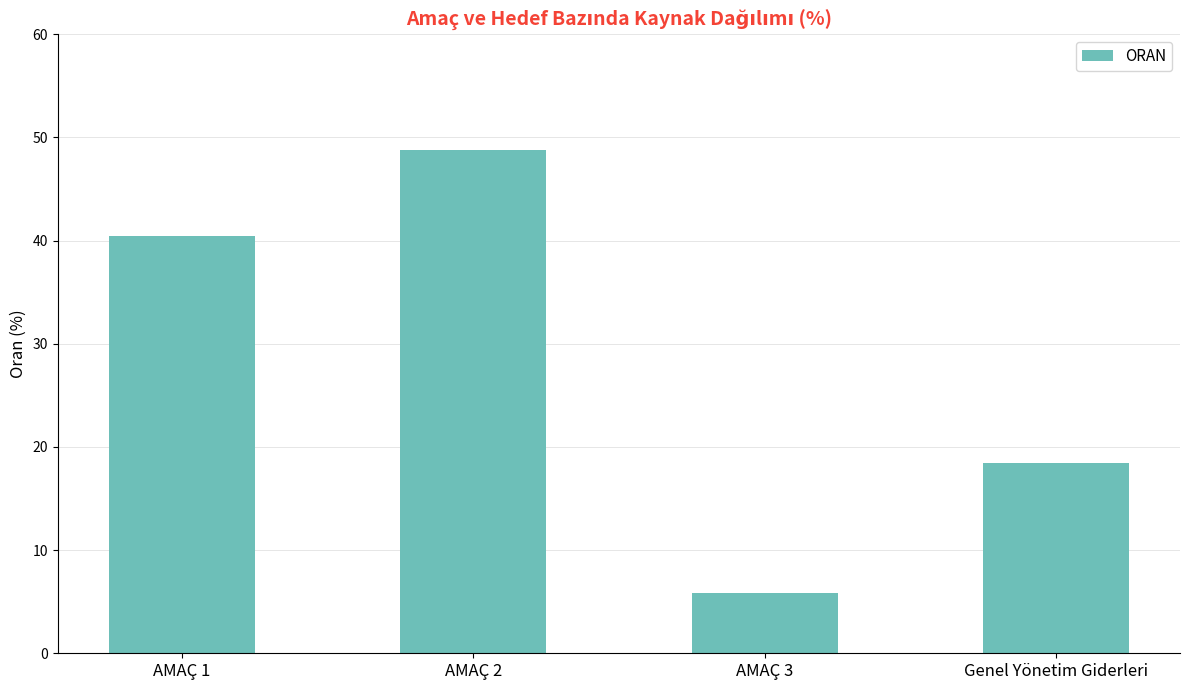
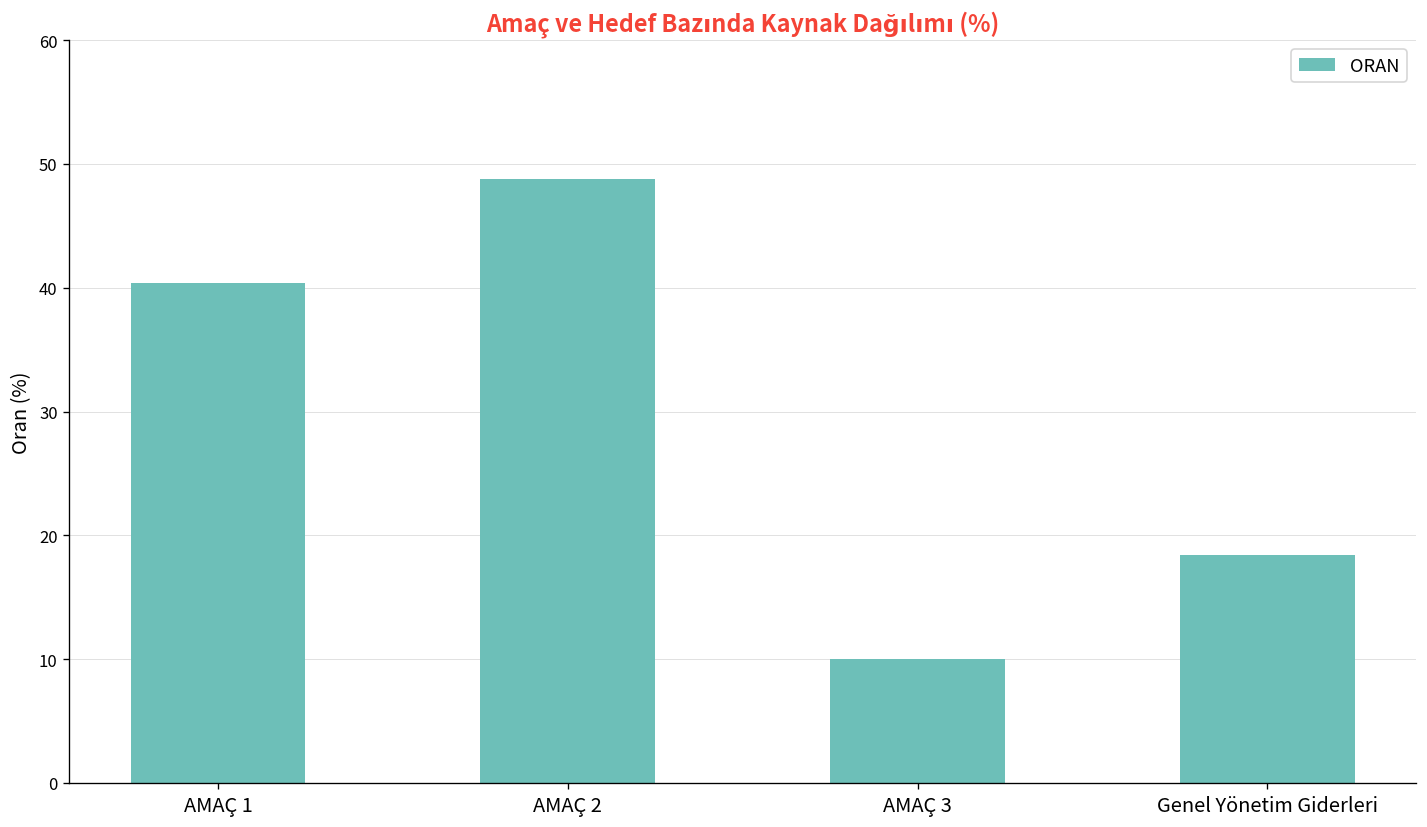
AMAÇ 3: 5.8 -> 10.0
